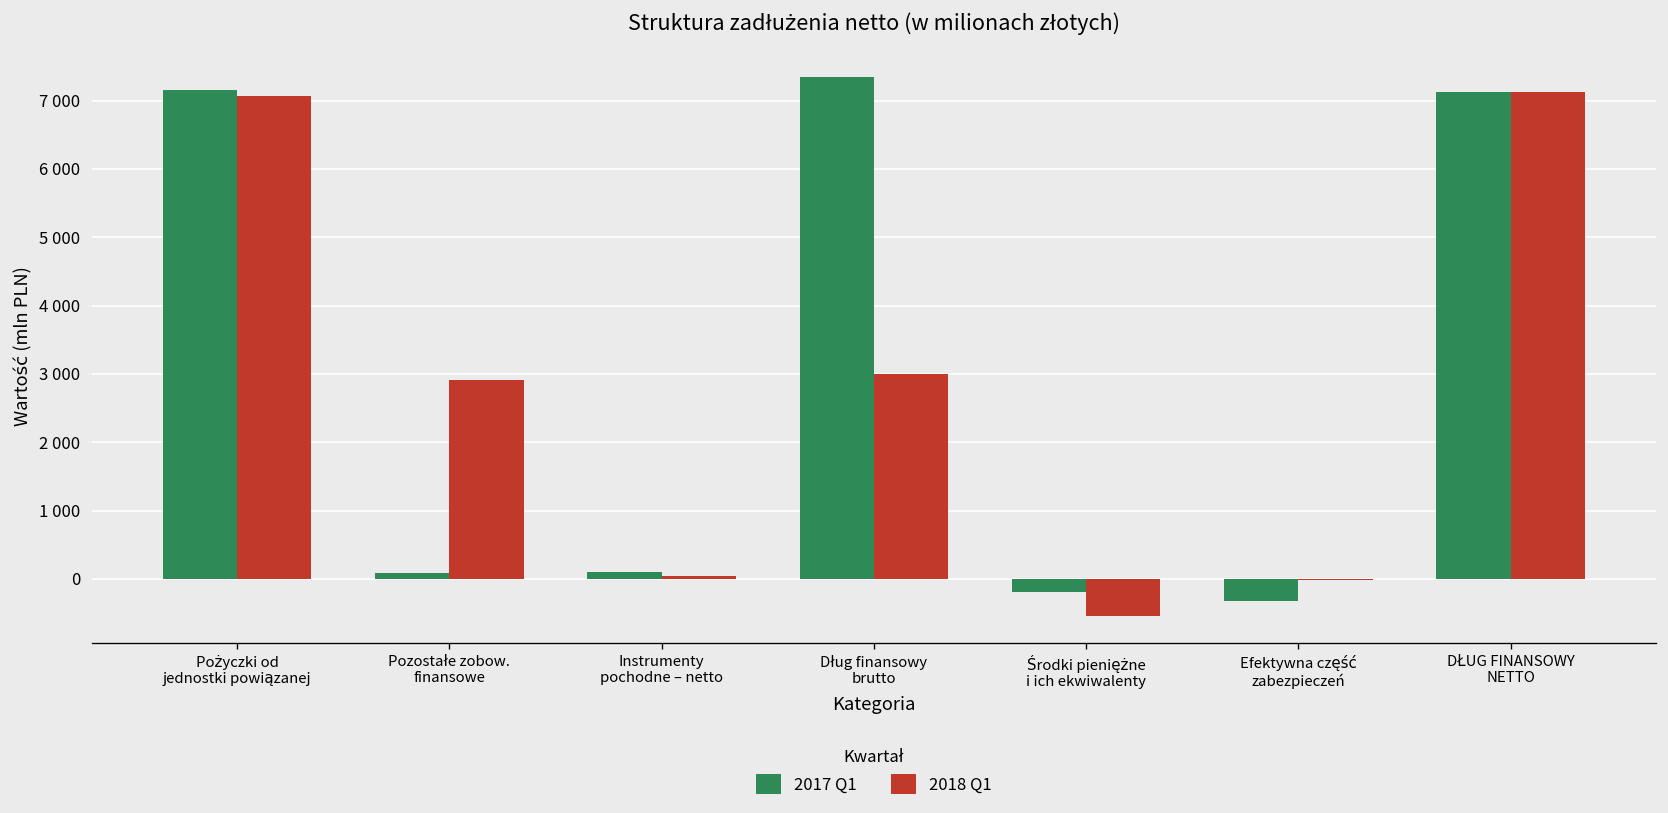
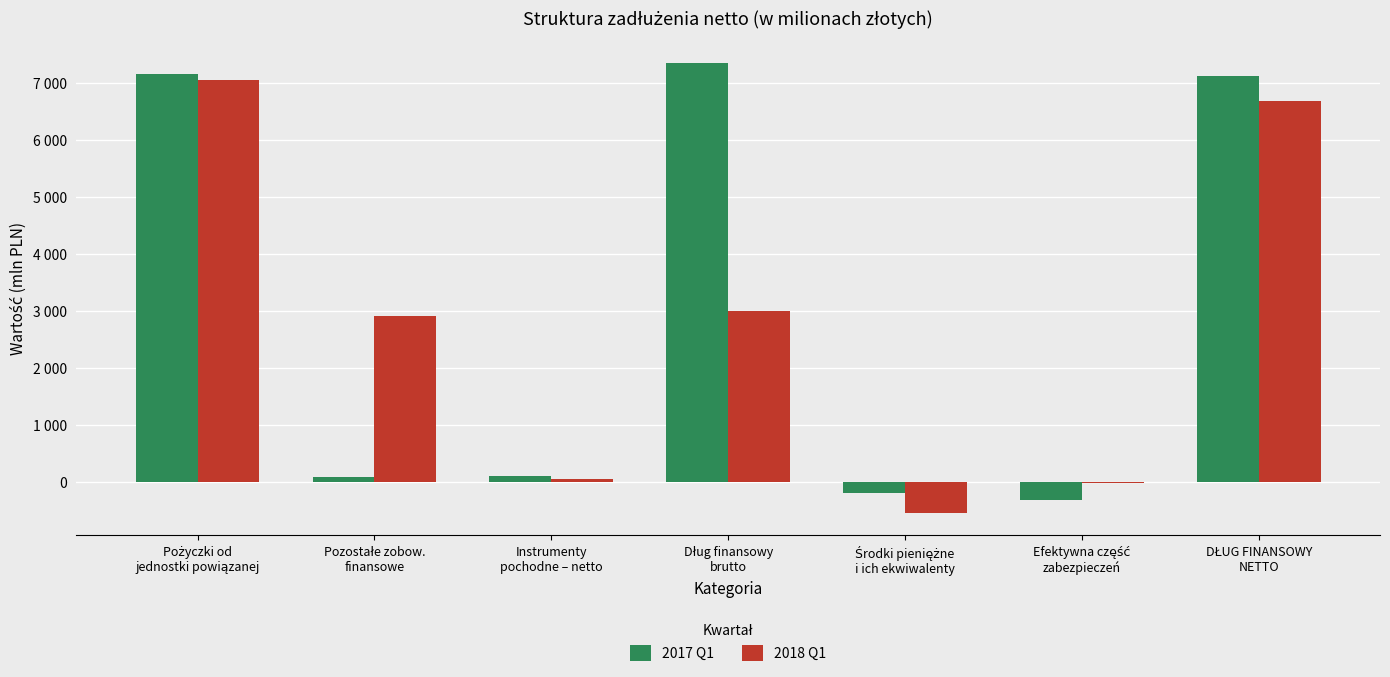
2018 Q1, DŁUG FINANSOWY NETTO: 7100 -> 6700
